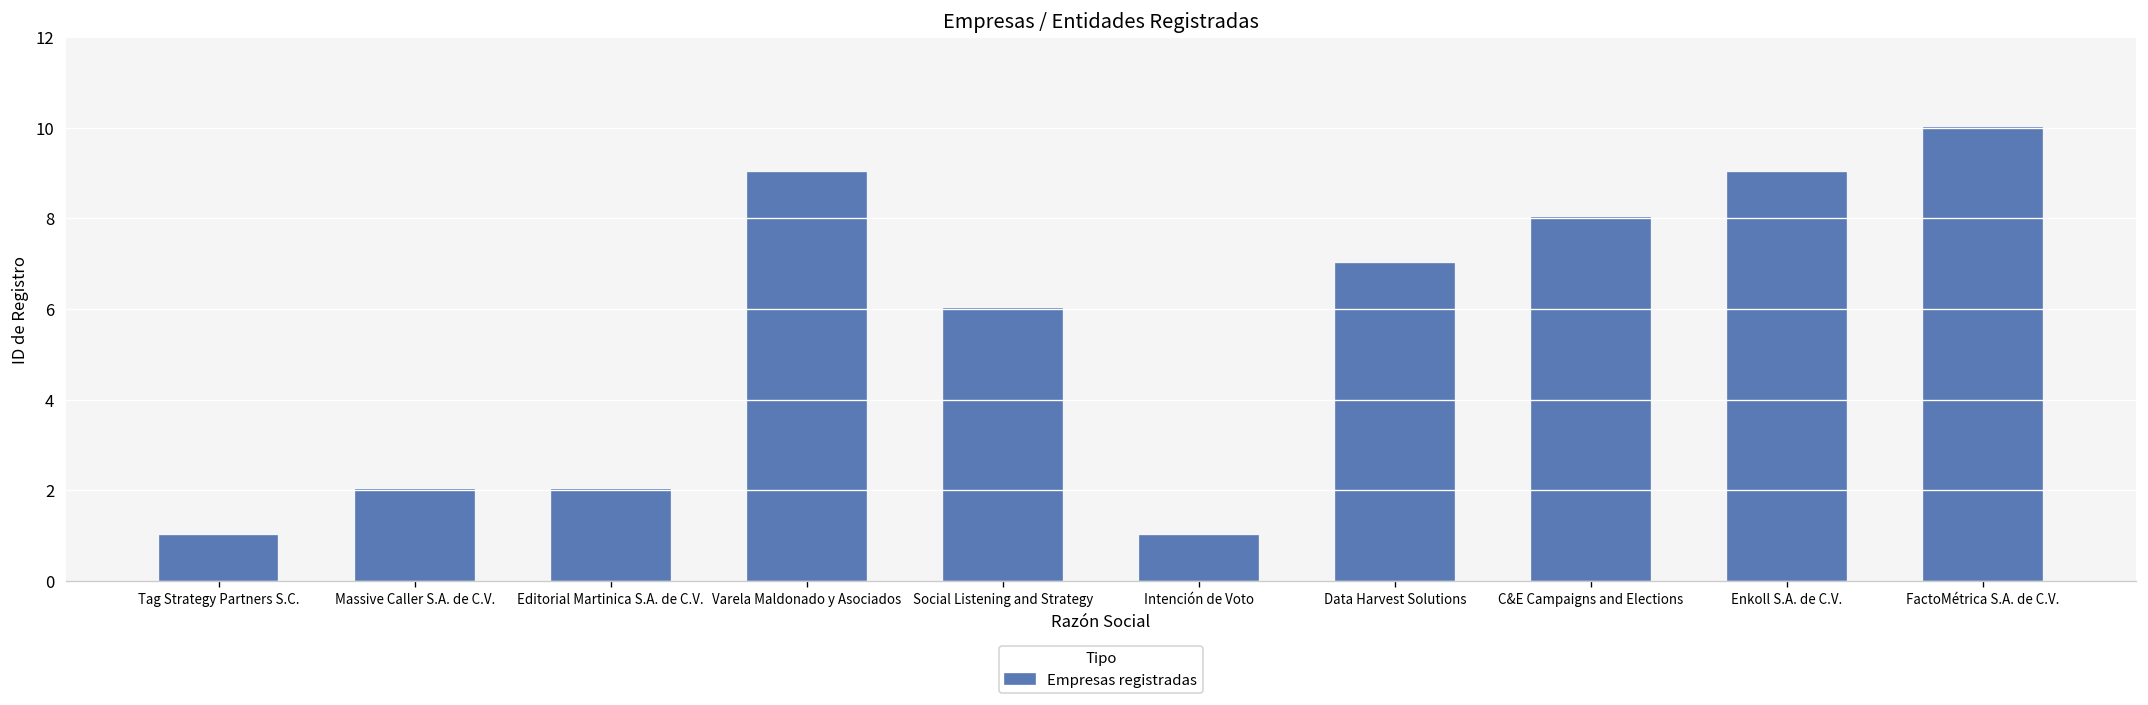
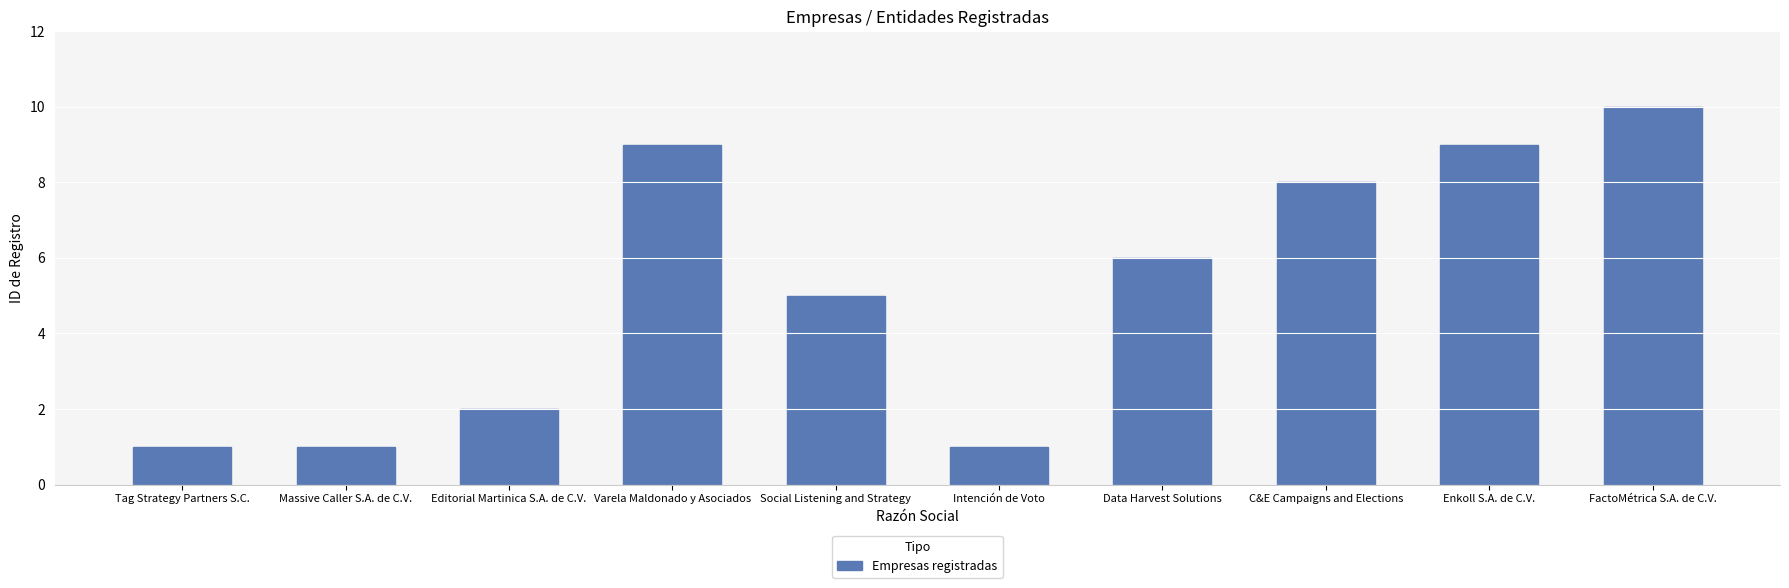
Massive Caller S.A. de C.V.: 2 -> 1
Social Listening and Strategy: 6 -> 5
Data Harvest Solutions: 7 -> 6
